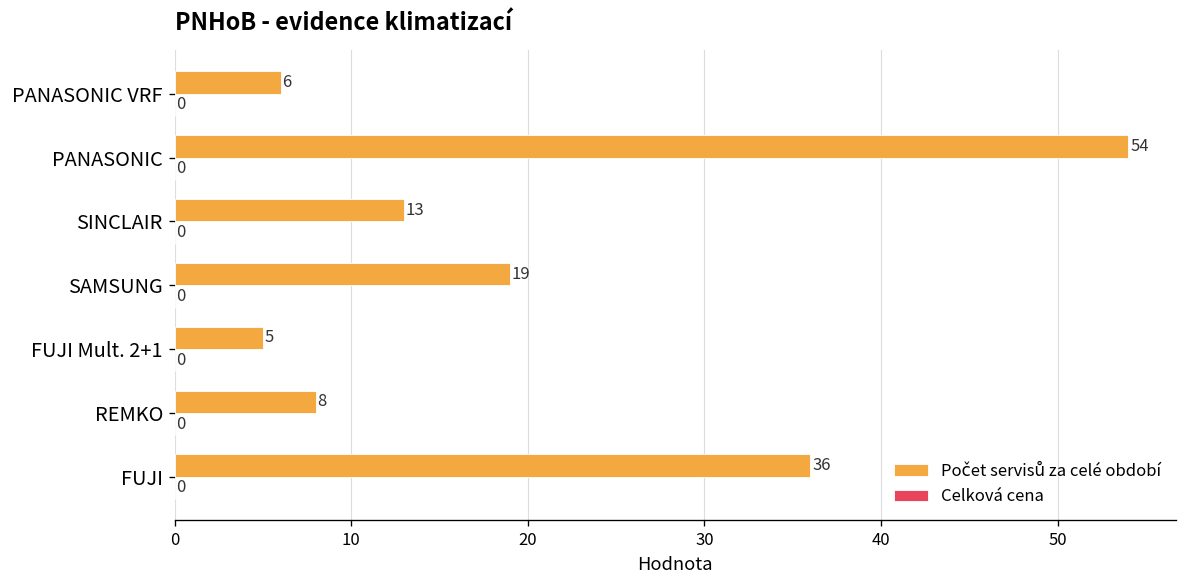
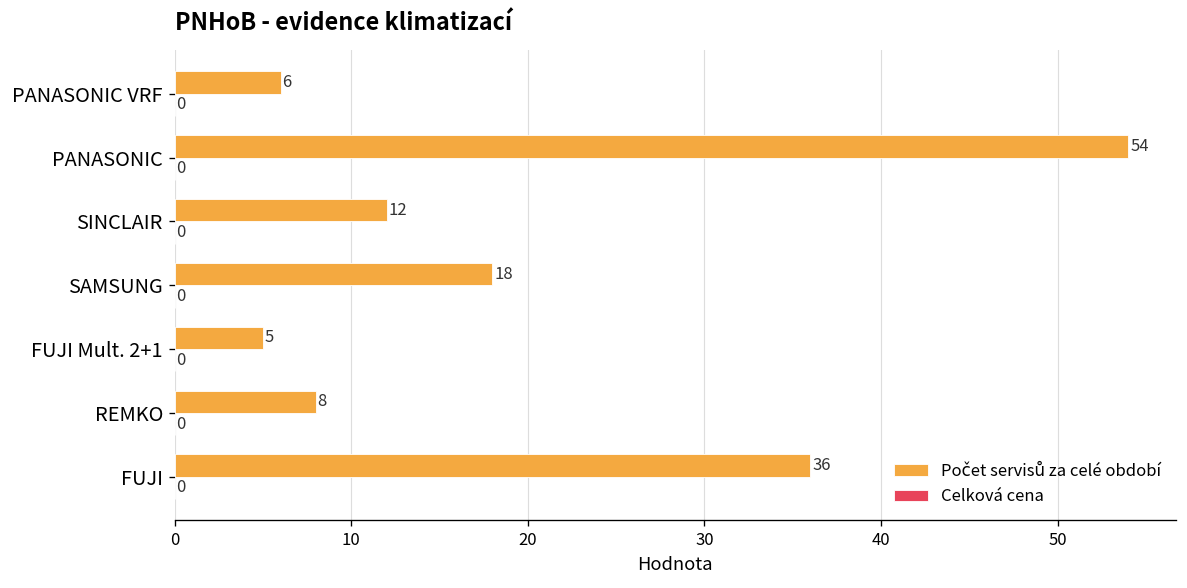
Počet servisů za celé období, SINCLAIR: 13 -> 12
Počet servisů za celé období, SAMSUNG: 19 -> 18
